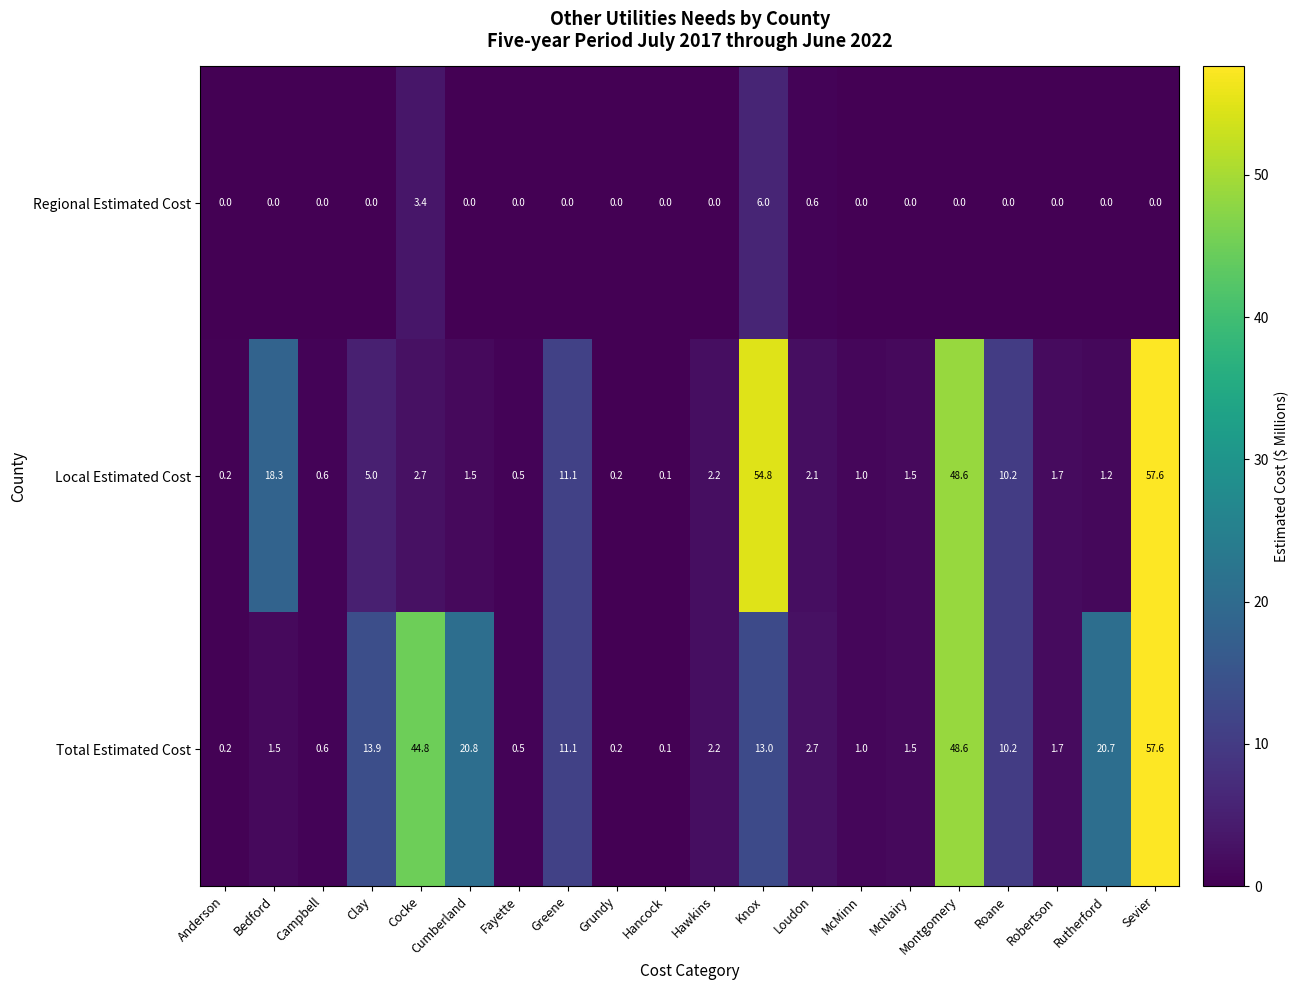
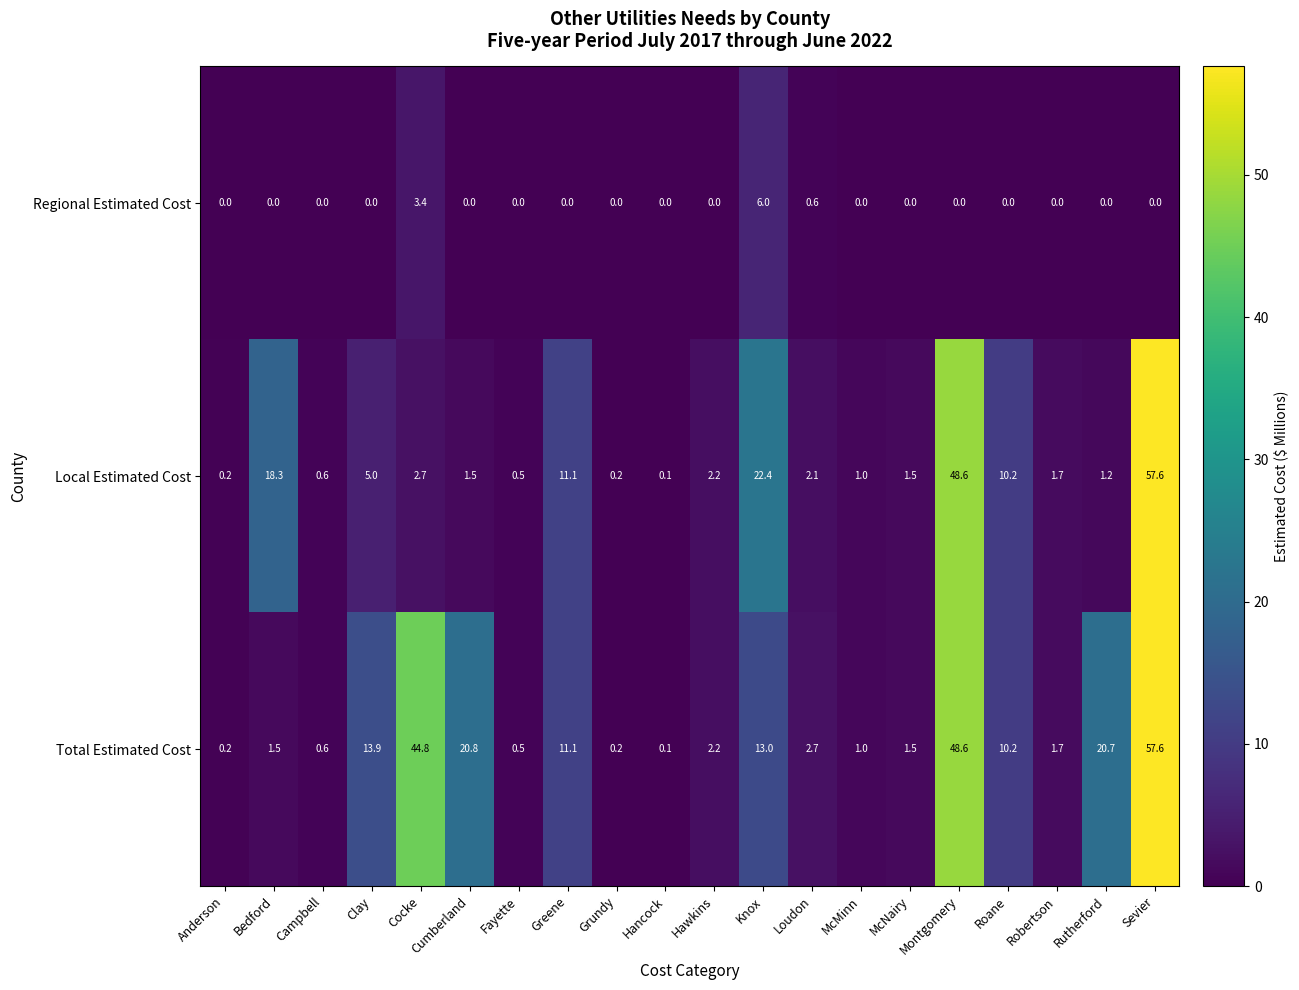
Local Estimated Cost, Knox: 54.8 -> 22.4
